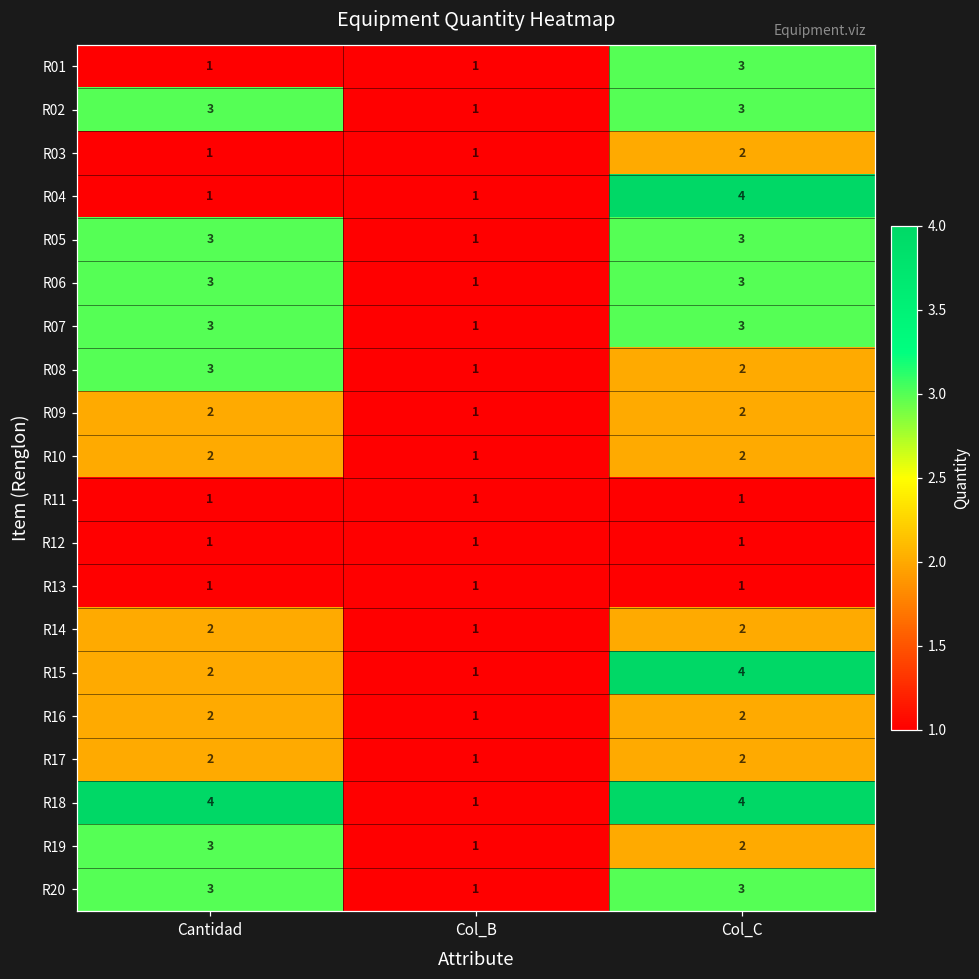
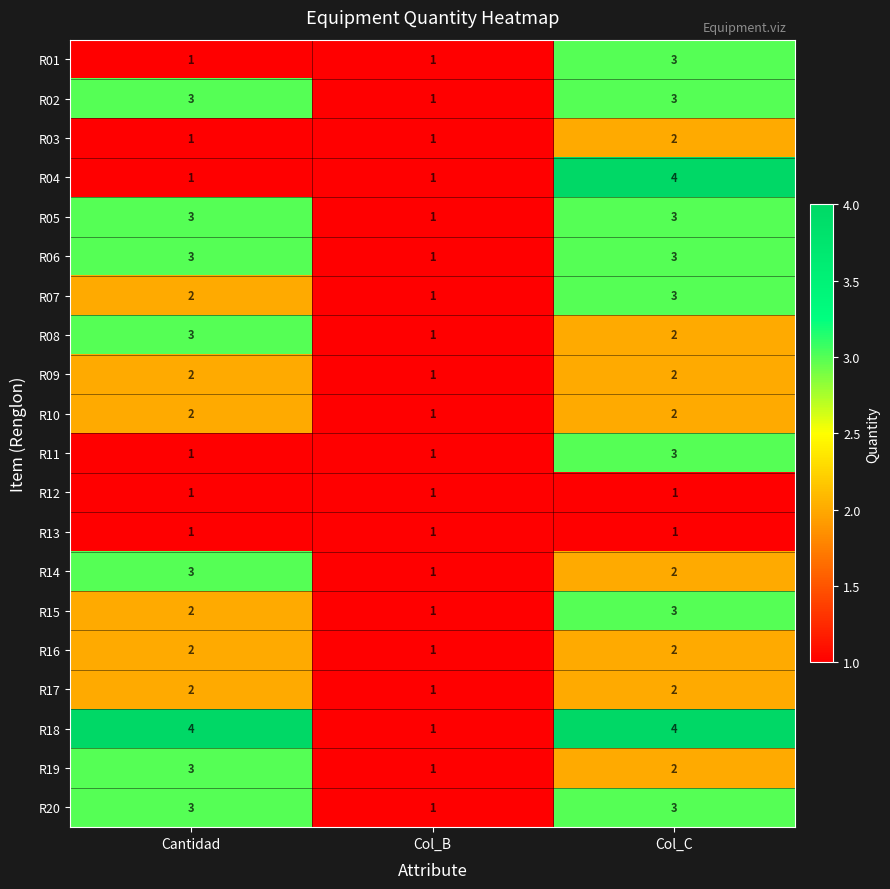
R07, Cantidad: 3 -> 2
R11, Col_C: 1 -> 3
R14, Cantidad: 2 -> 3
R15, Col_C: 4 -> 3
